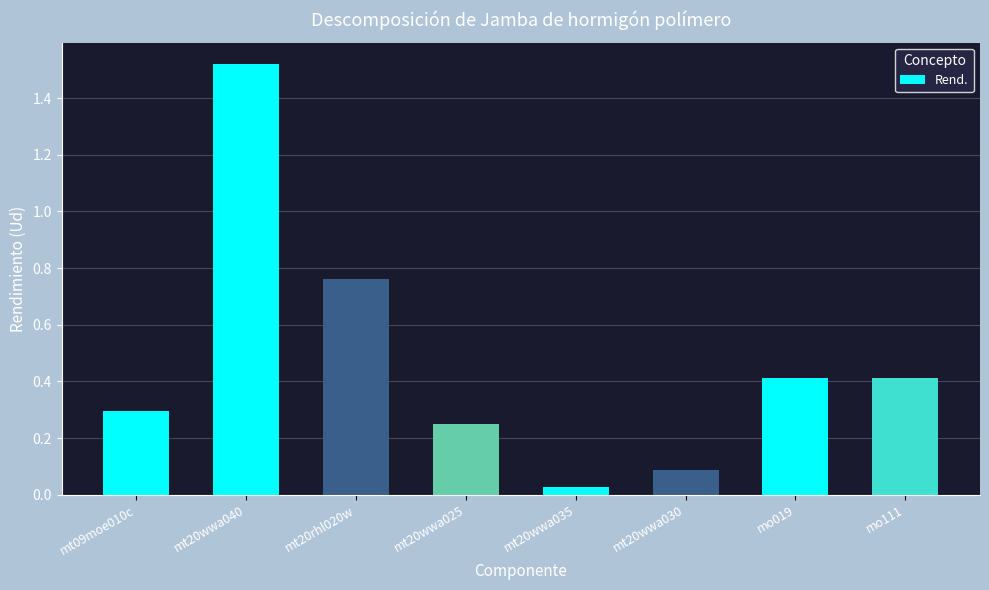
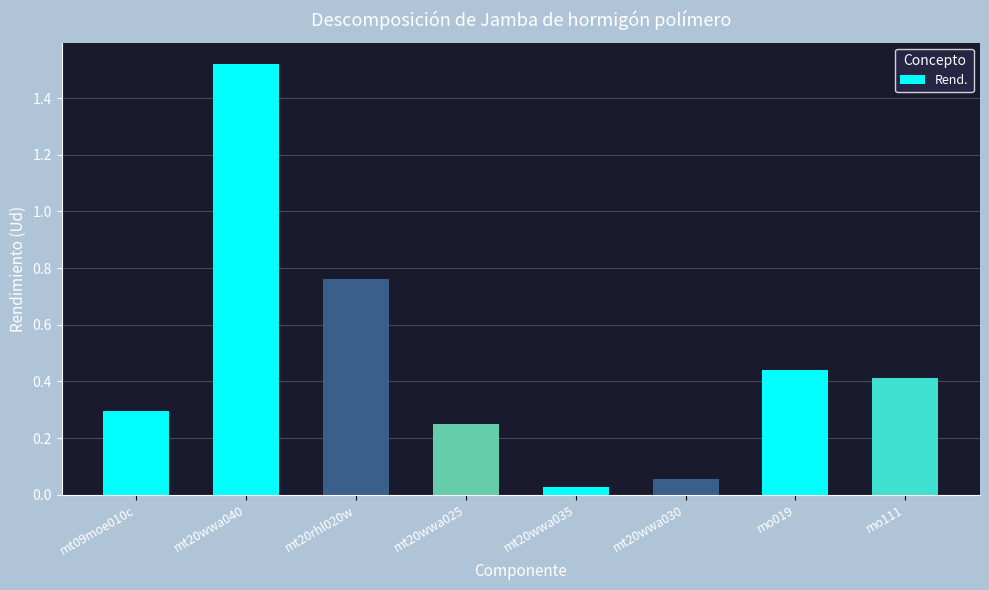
mt20wwa030: 0.09 -> 0.06
mo019: 0.41 -> 0.44
